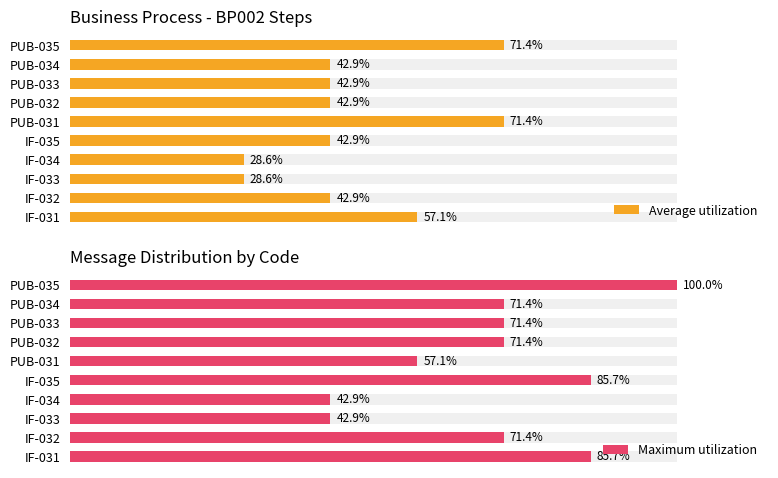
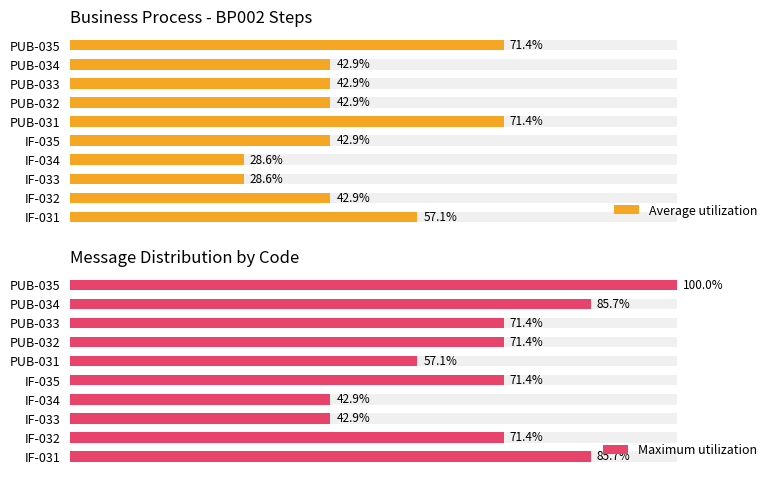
Message Distribution by Code, Maximum utilization, PUB-034: 71.4% -> 85.7%
Message Distribution by Code, Maximum utilization, IF-035: 85.7% -> 71.4%
